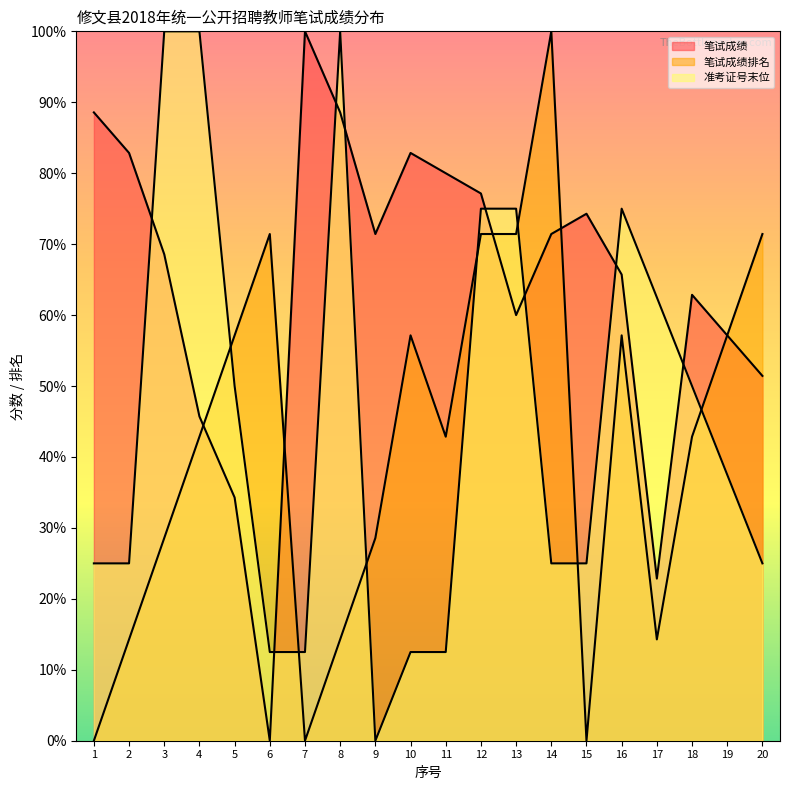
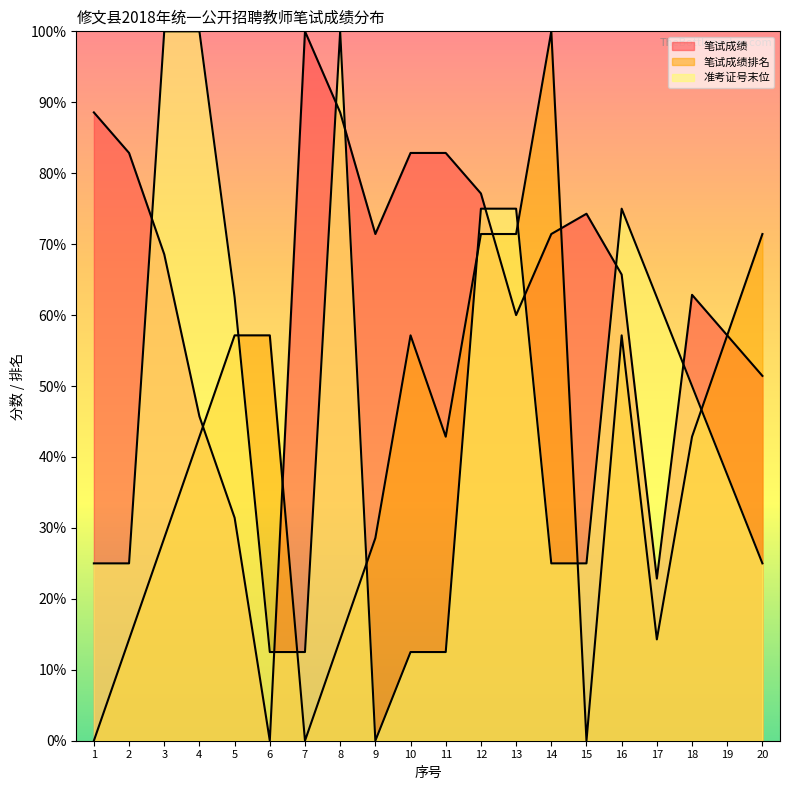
笔试成绩, 5: 34% -> 31%
准考证号末位, 5: 50% -> 63%
笔试成绩排名, 6: 71% -> 57%
笔试成绩, 11: 80% -> 83%
